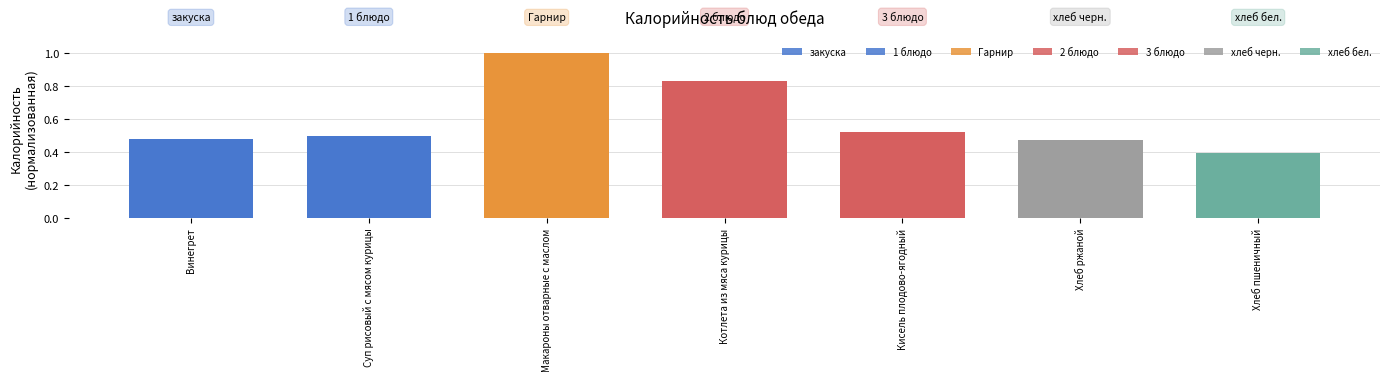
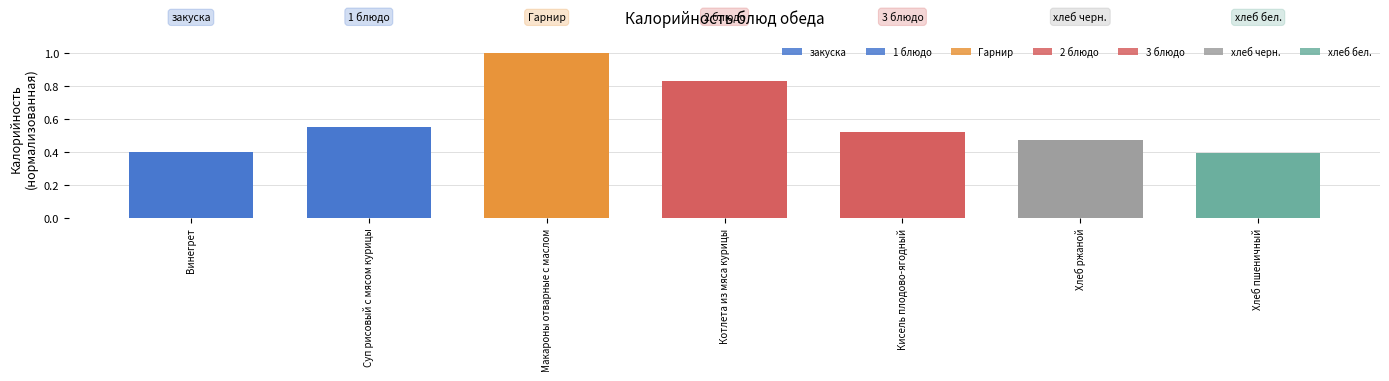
Винегрет: 0.48 -> 0.40
Суп рисовый с мясом курицы: 0.50 -> 0.55
